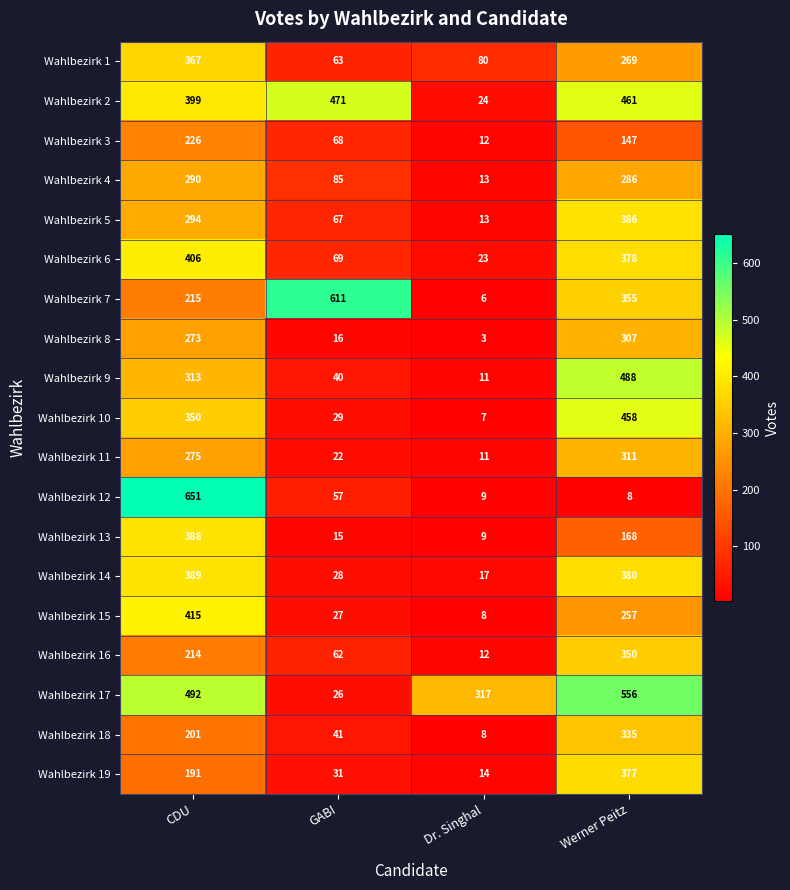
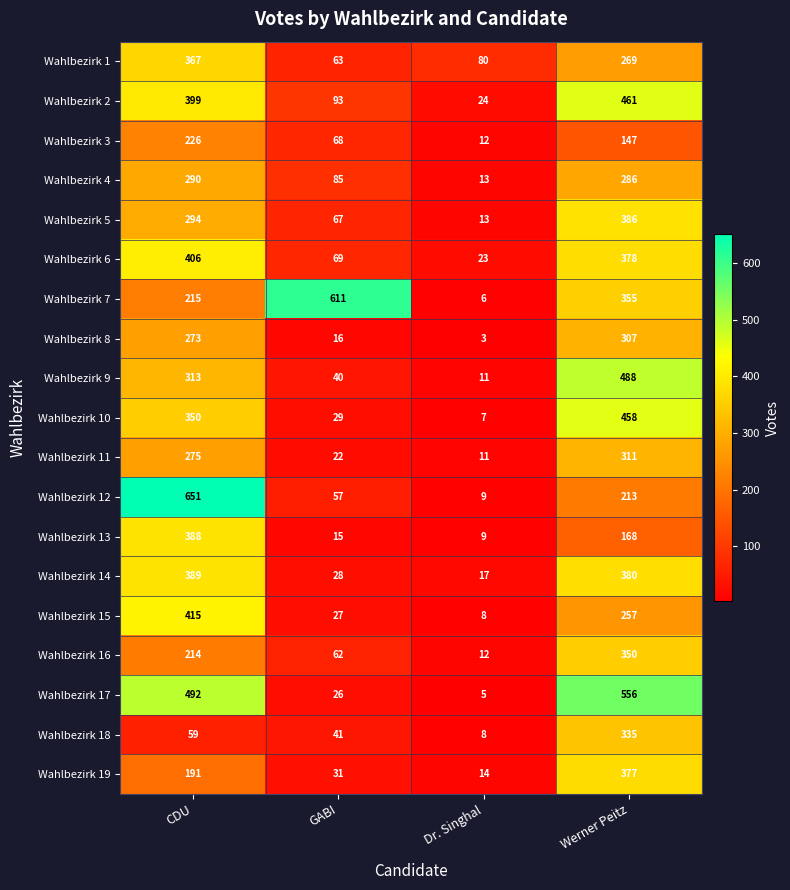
Wahlbezirk 2, GABI: 471 -> 93
Wahlbezirk 12, Werner Peitz: 8 -> 213
Wahlbezirk 17, Dr. Singhal: 317 -> 5
Wahlbezirk 18, CDU: 201 -> 59
